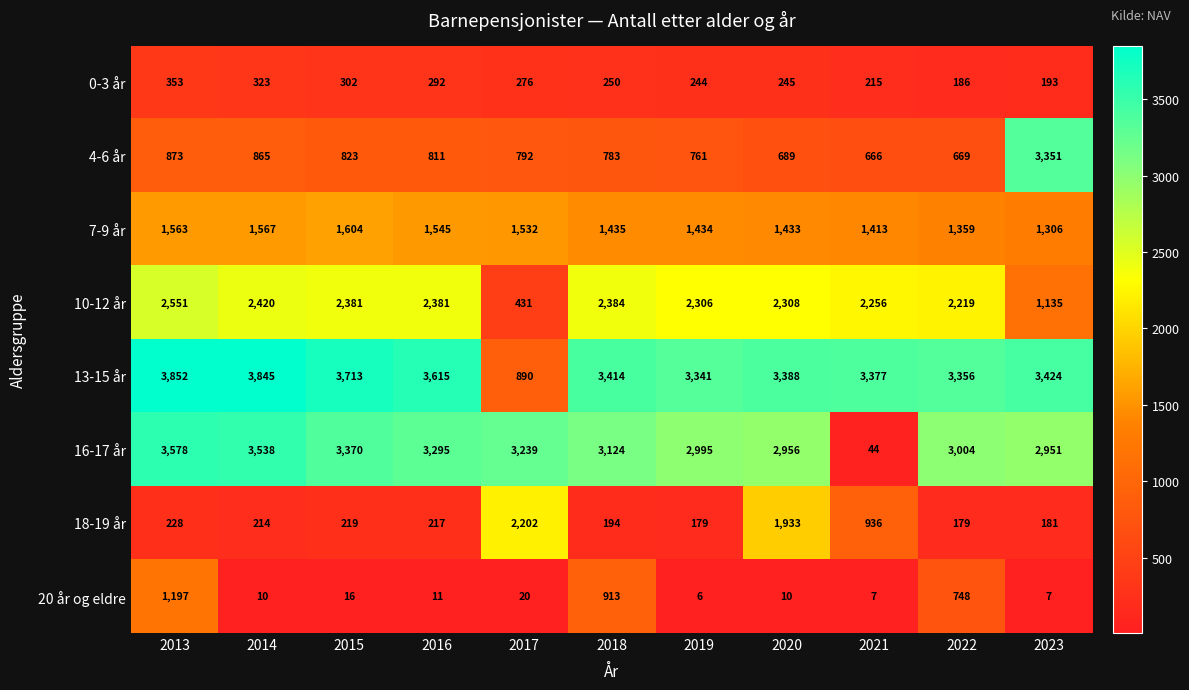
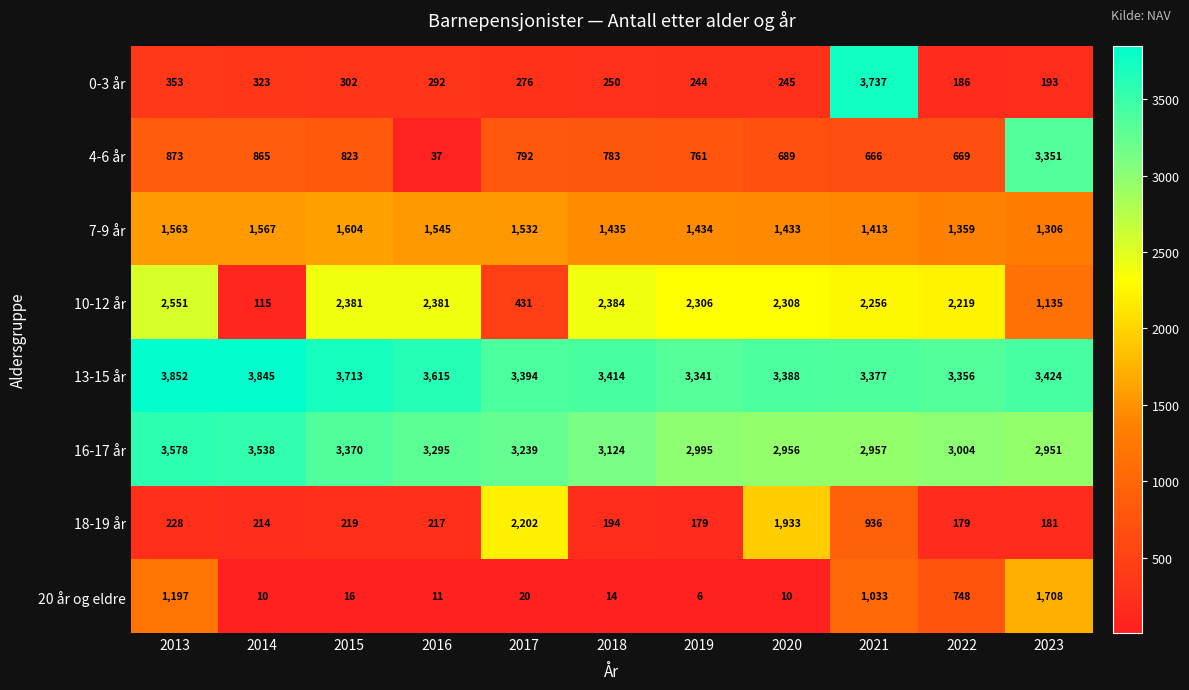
0-3 år, 2021: 215 -> 3,737
4-6 år, 2016: 811 -> 37
10-12 år, 2014: 2,420 -> 115
13-15 år, 2017: 890 -> 3,394
16-17 år, 2021: 44 -> 2,957
20 år og eldre, 2018: 913 -> 14
20 år og eldre, 2021: 7 -> 1,033
20 år og eldre, 2023: 7 -> 1,708
